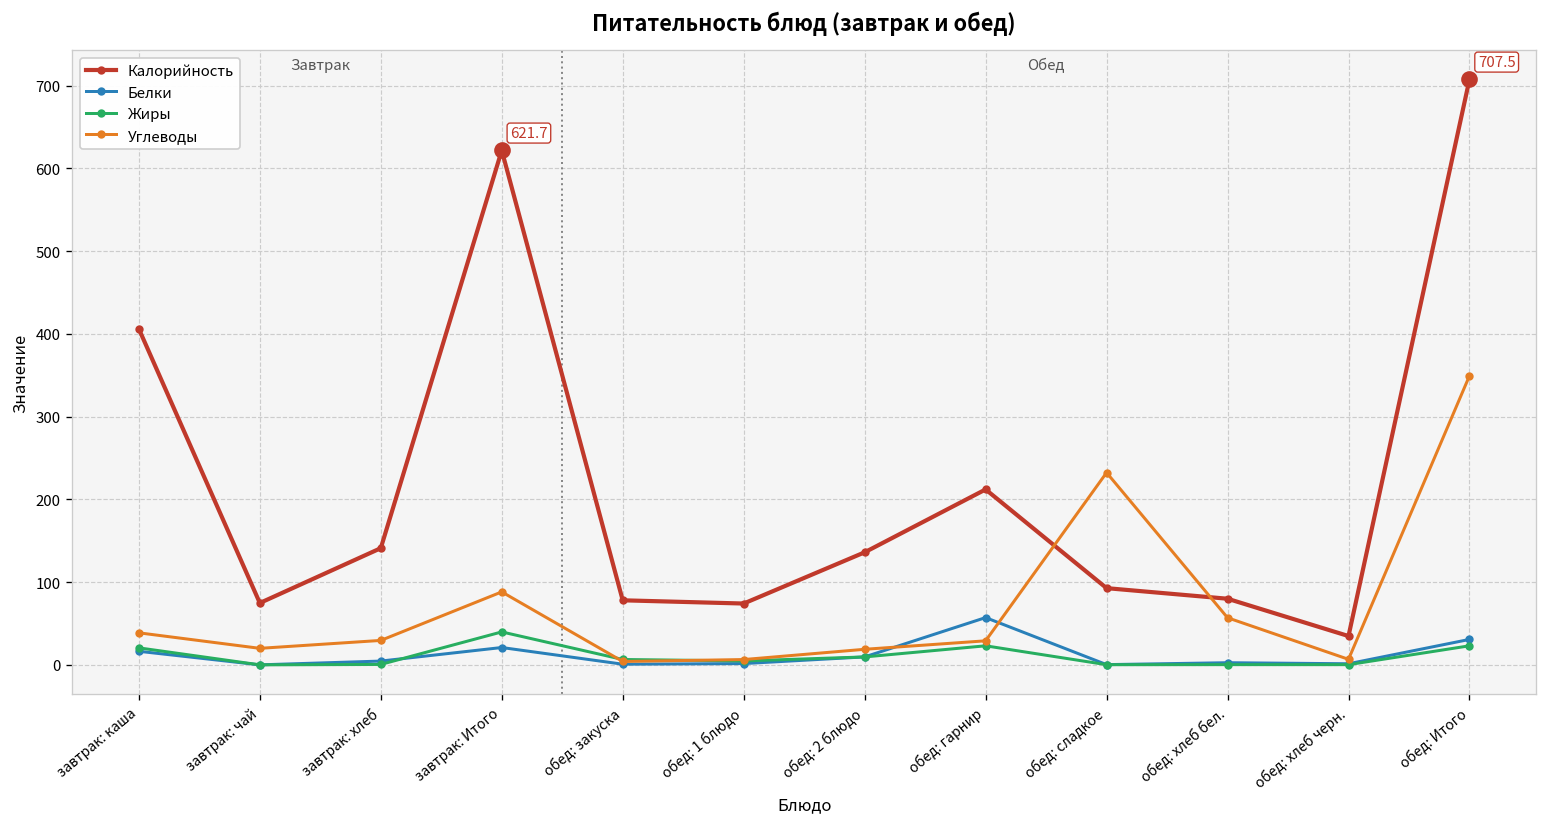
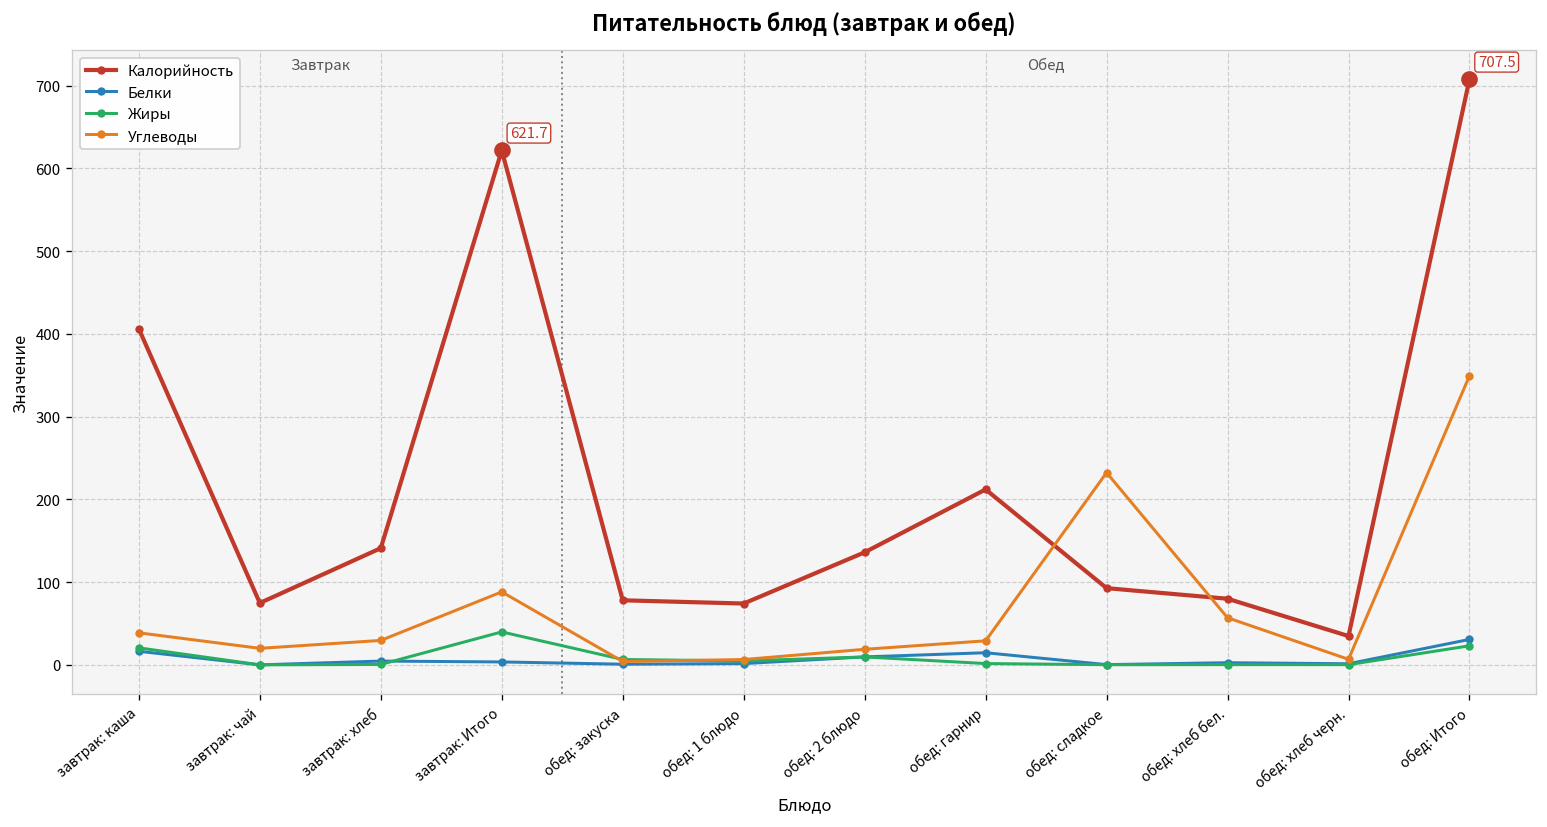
Белки, завтрак: Итого: 20 -> 0
Белки, обед: гарнир: 60 -> 10
Жиры, обед: гарнир: 20 -> 0
